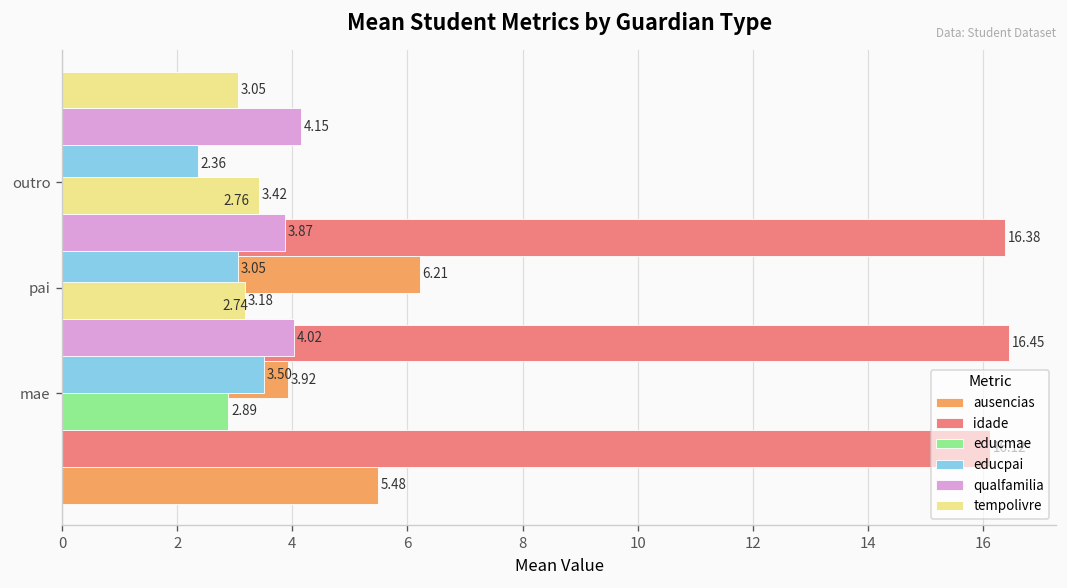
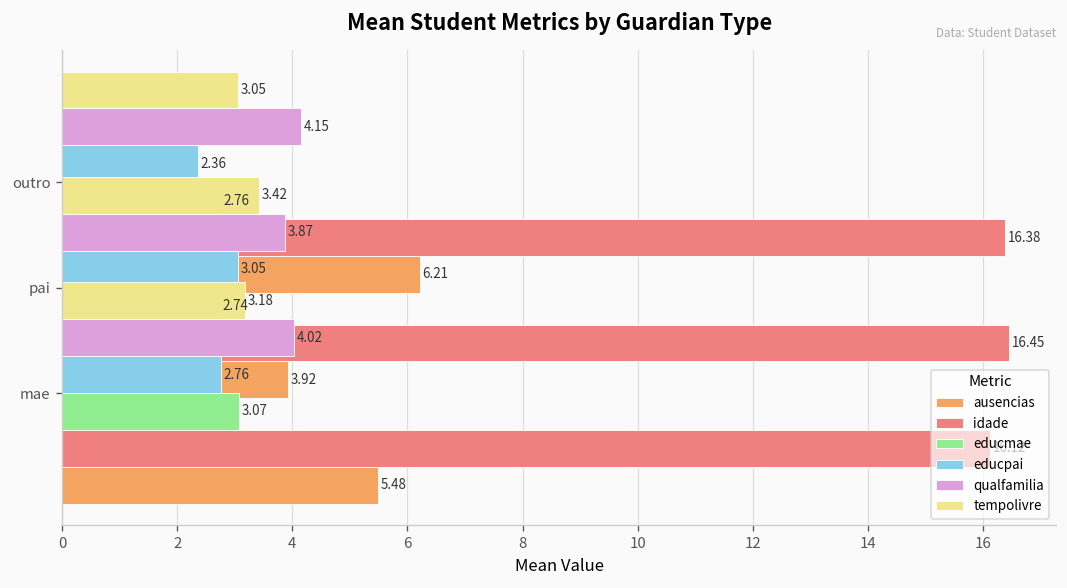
educpai, mae: 3.50 -> 2.76
educmae, mae: 2.89 -> 3.07
